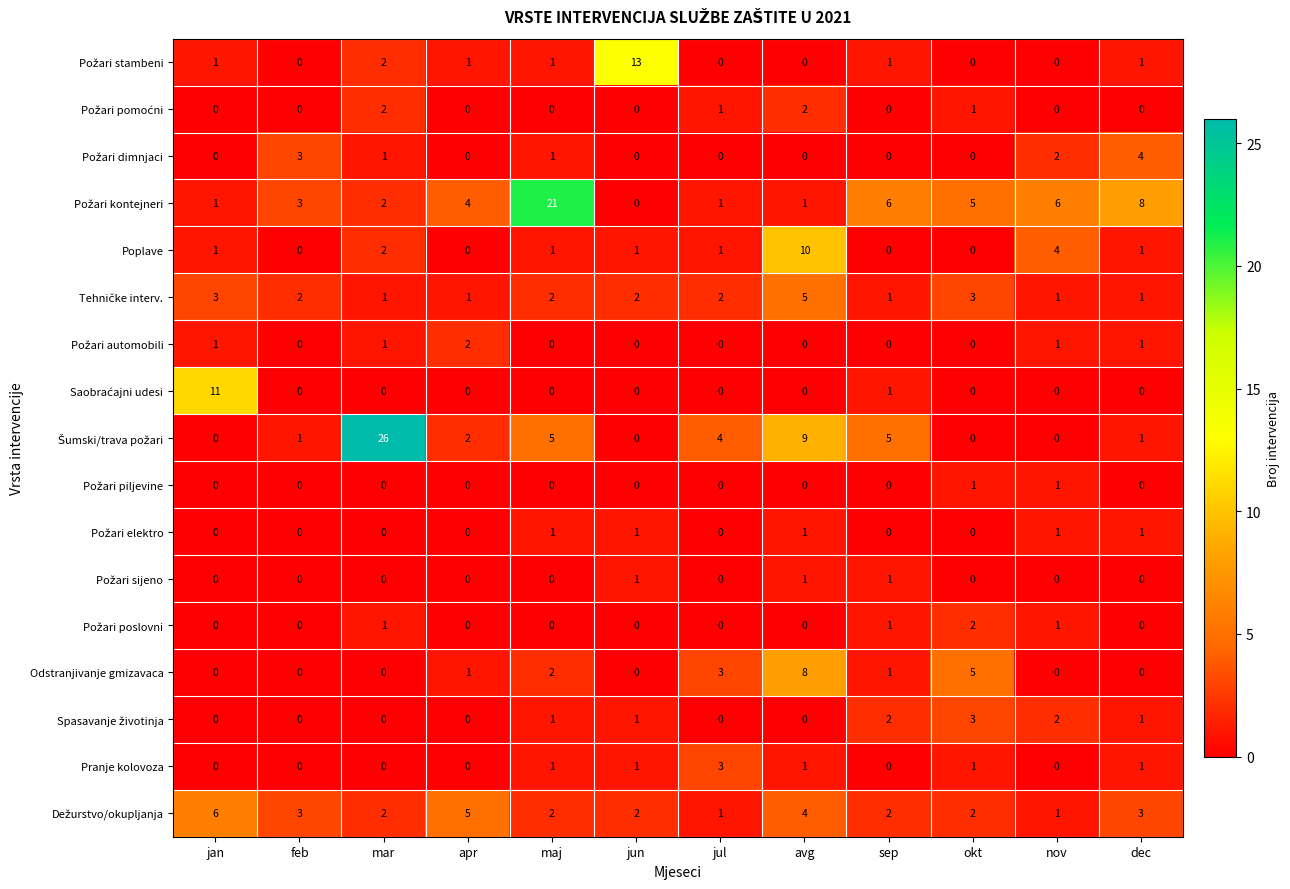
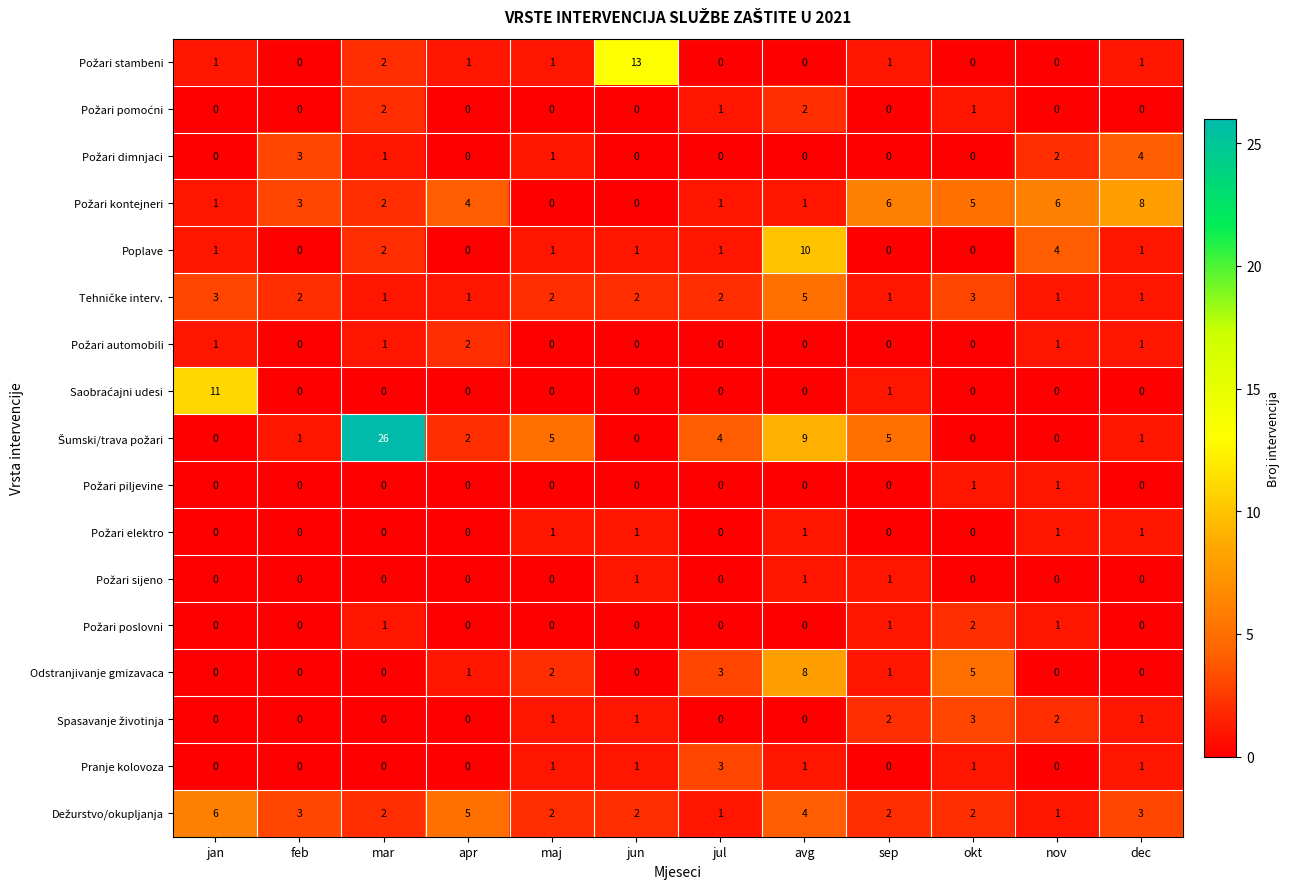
Požari kontejneri, maj: 21 -> 0
